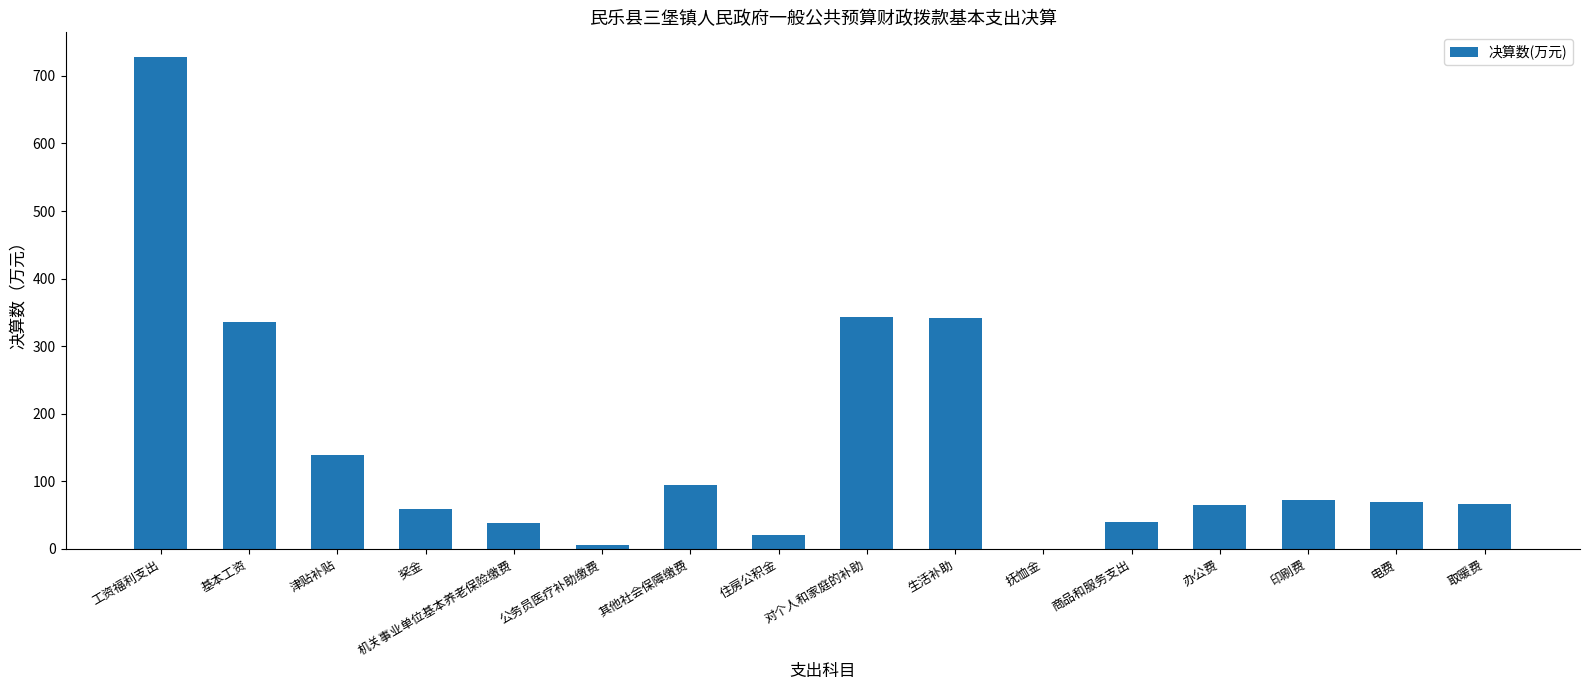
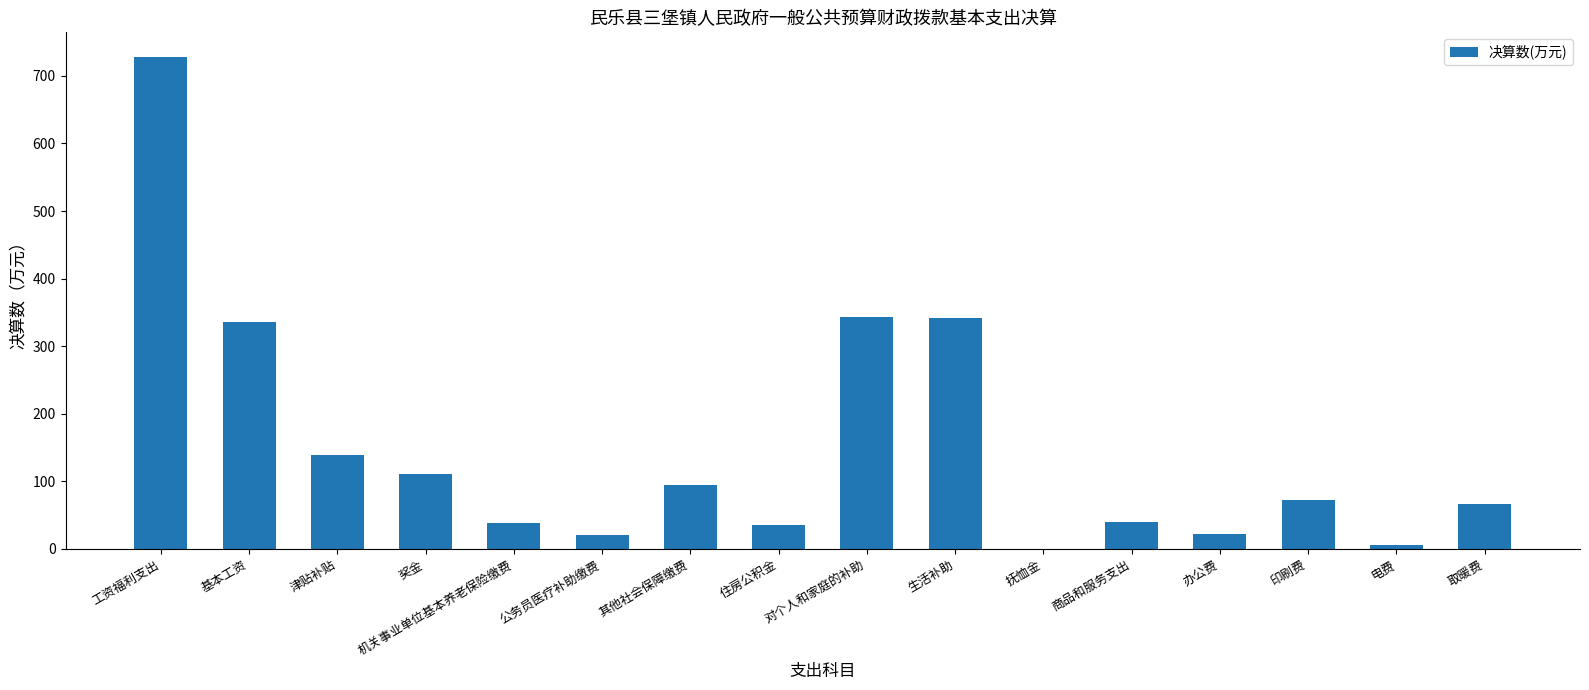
奖金: 60 -> 110
公务员医疗补助缴费: 10 -> 20
住房公积金: 20 -> 40
办公费: 70 -> 20
电费: 70 -> 10
